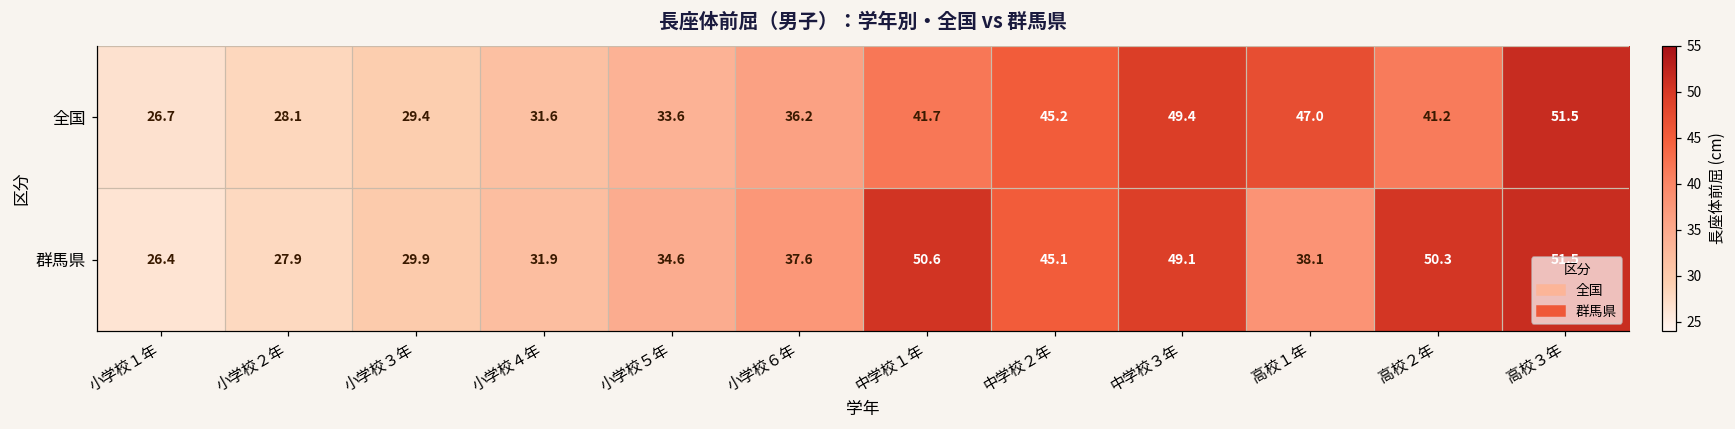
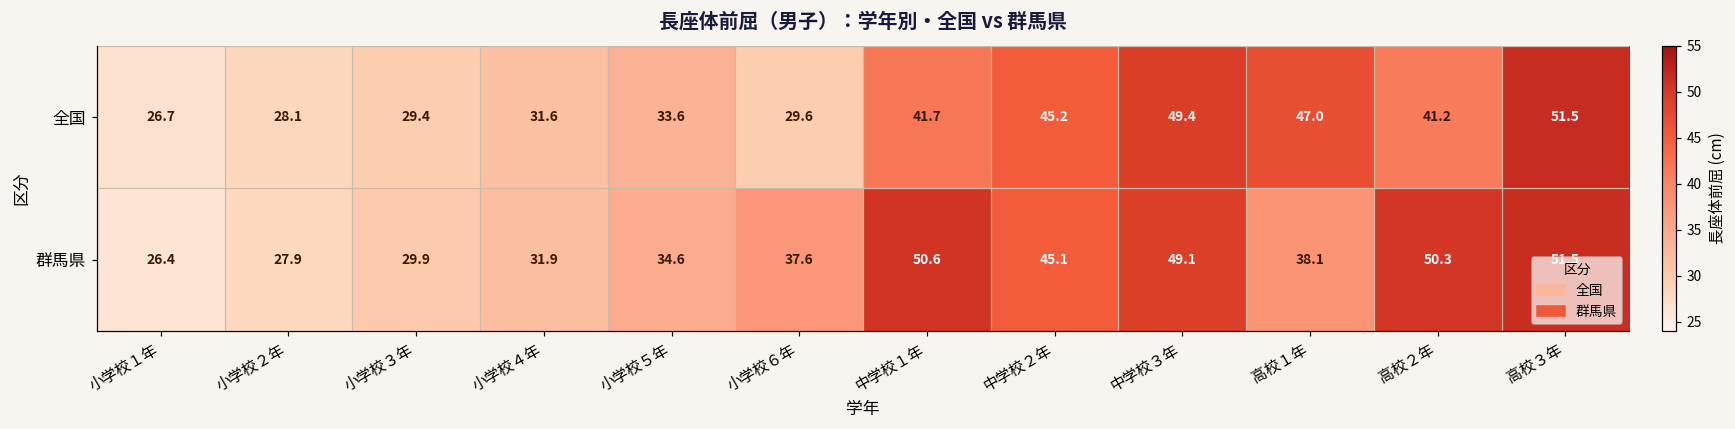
全国, 小学校６年: 36.2 -> 29.6
